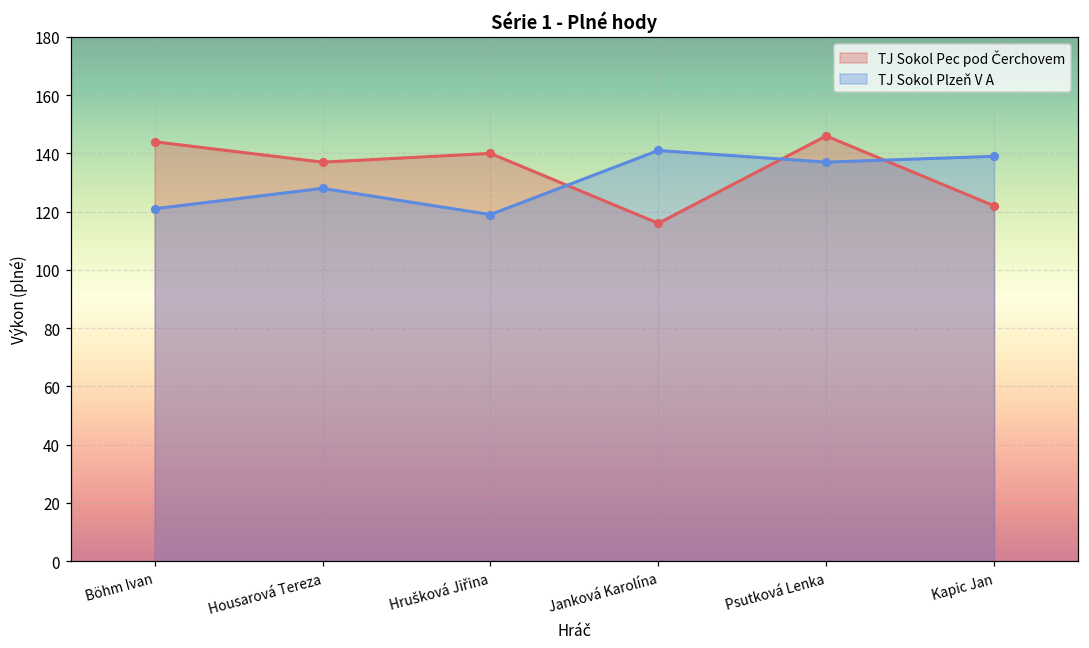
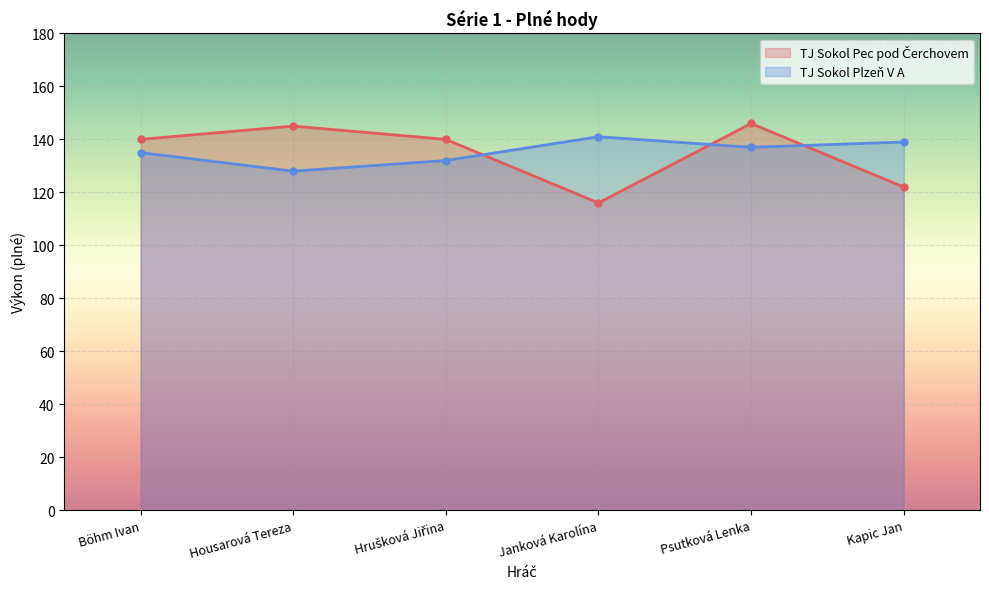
TJ Sokol Pec pod Čerchovem, Böhm Ivan: 144 -> 140
TJ Sokol Plzeň V A, Böhm Ivan: 121 -> 135
TJ Sokol Pec pod Čerchovem, Housarová Tereza: 137 -> 145
TJ Sokol Plzeň V A, Hrušková Jiřina: 119 -> 132
